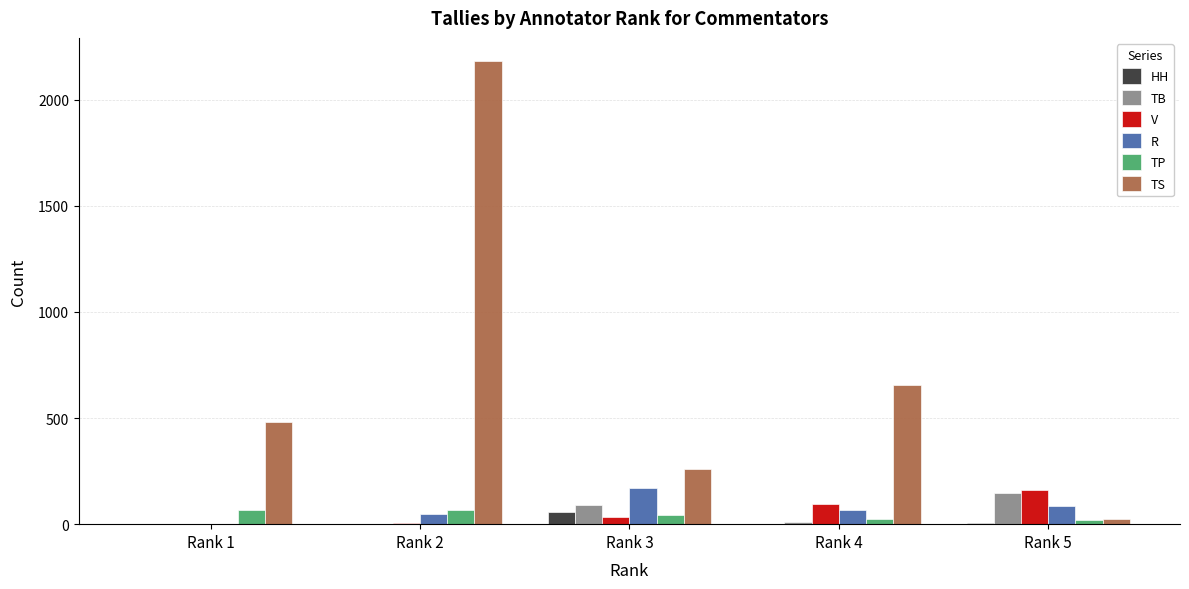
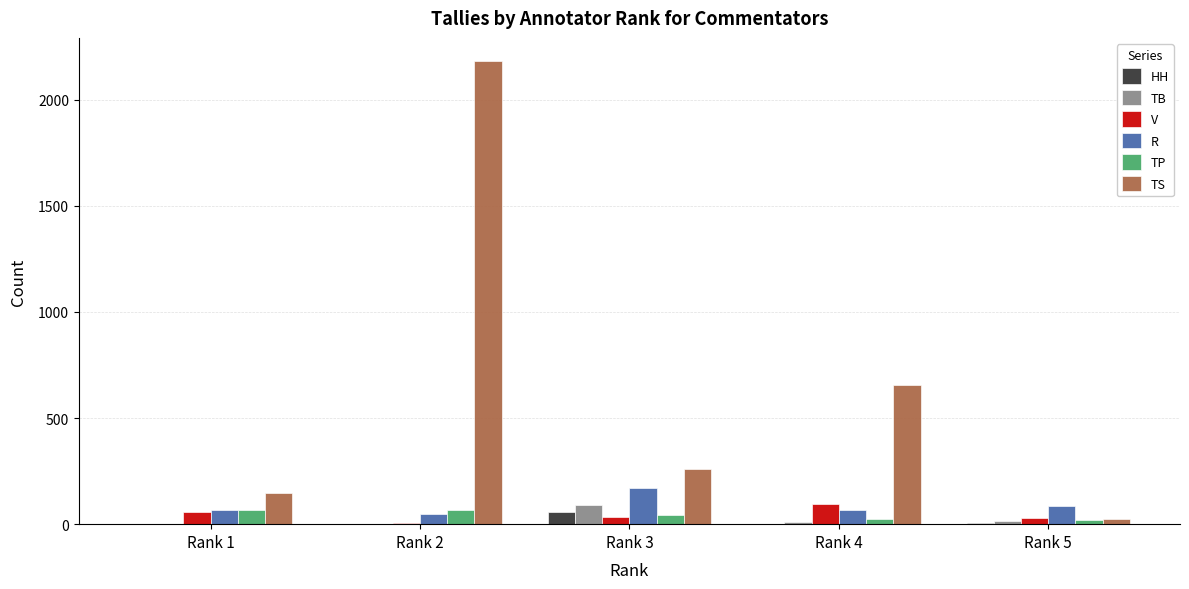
V, Rank 1: 0 -> 60
R, Rank 1: 0 -> 70
TS, Rank 1: 480 -> 150
TB, Rank 5: 150 -> 10
V, Rank 5: 160 -> 30
